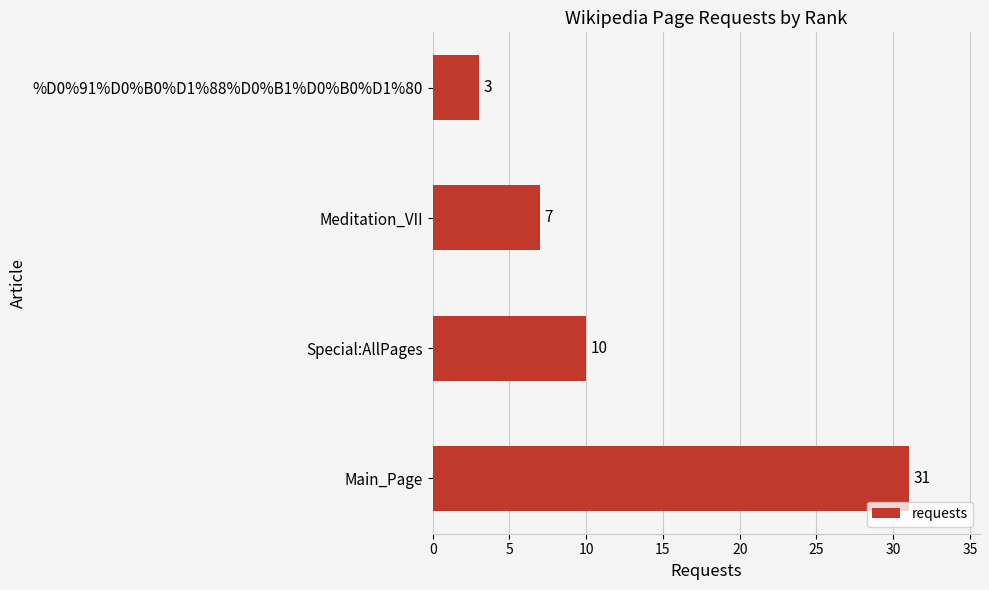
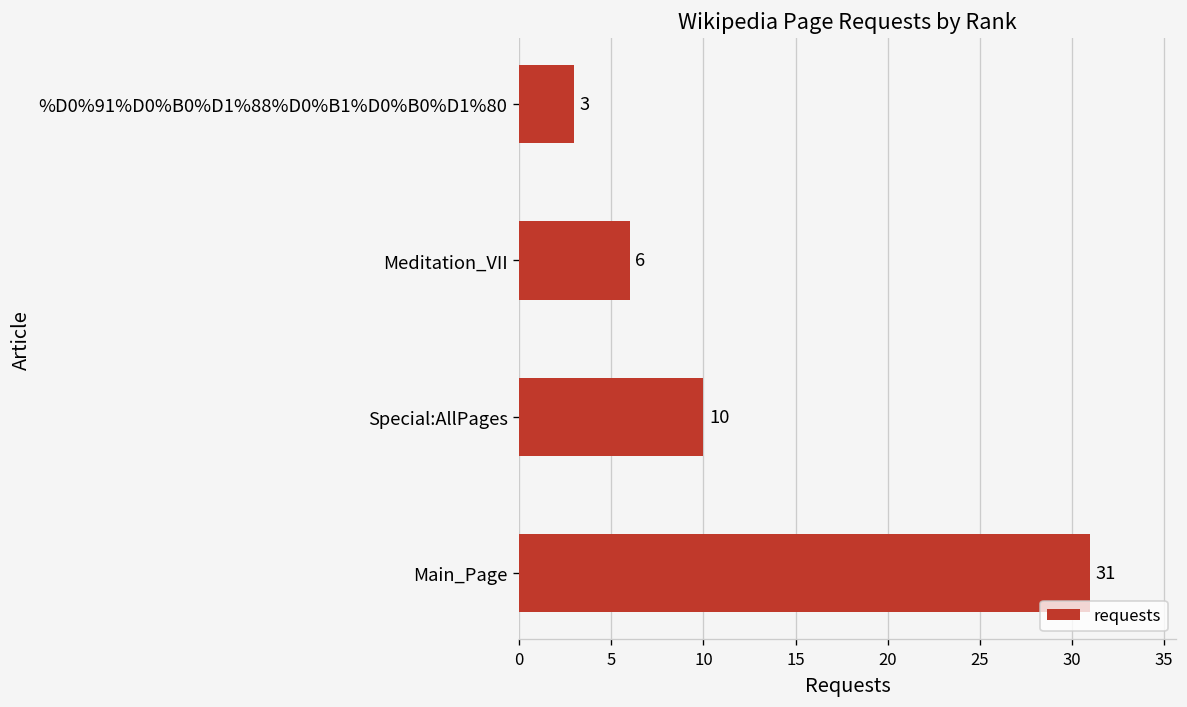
Meditation_VII: 7 -> 6
